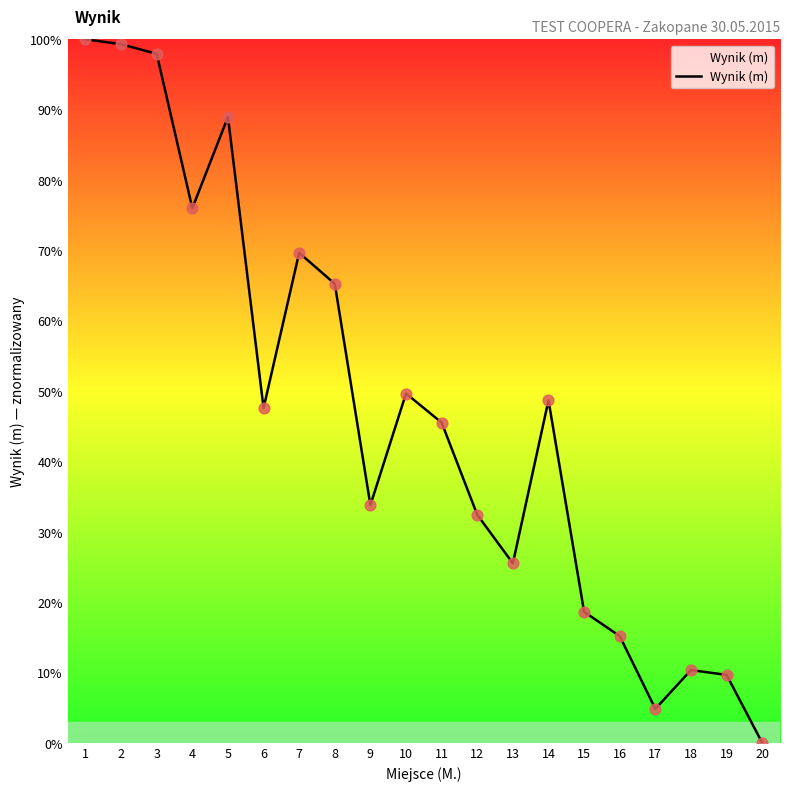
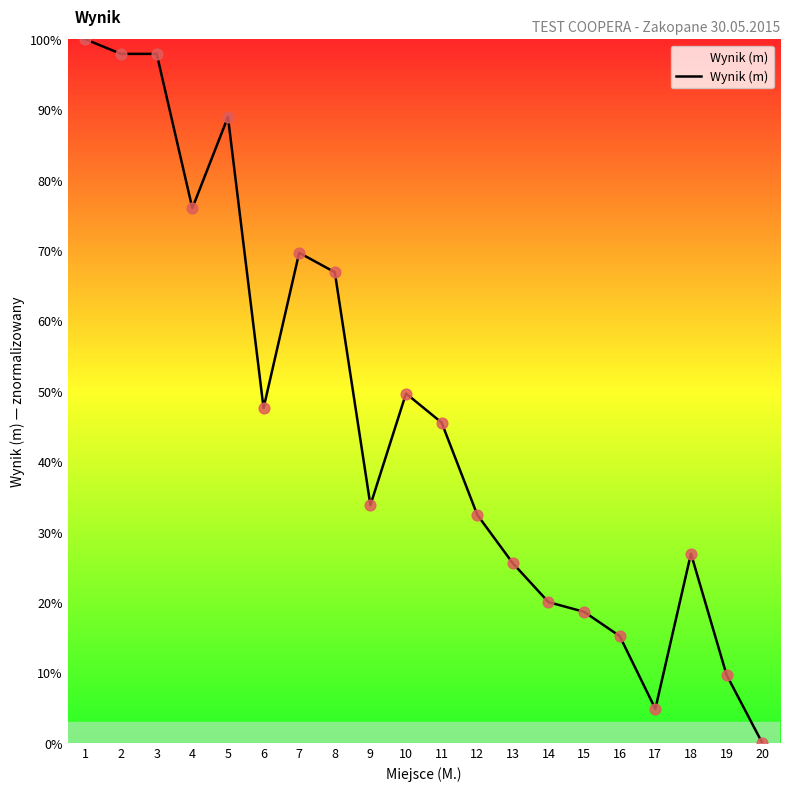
2: 99% -> 98%
8: 65% -> 67%
14: 49% -> 20%
18: 10% -> 27%
